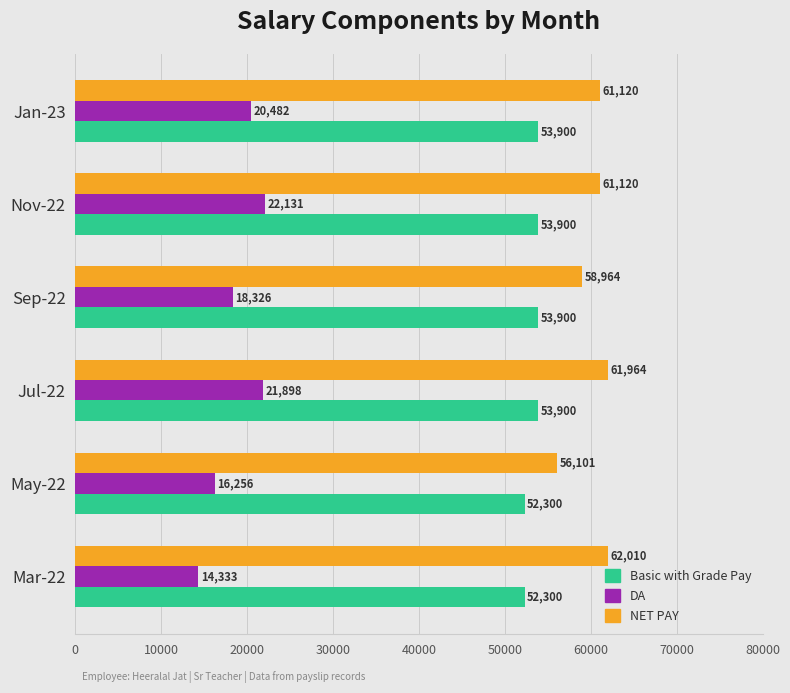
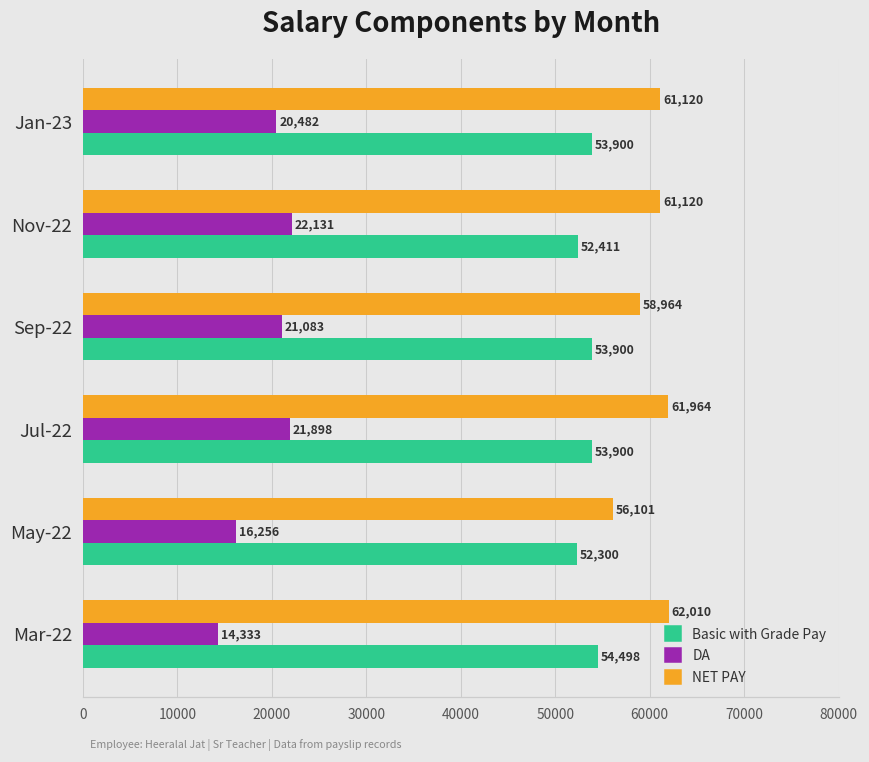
Basic with Grade Pay, Nov-22: 53,900 -> 52,411
DA, Sep-22: 18,326 -> 21,083
Basic with Grade Pay, Mar-22: 52,300 -> 54,498
